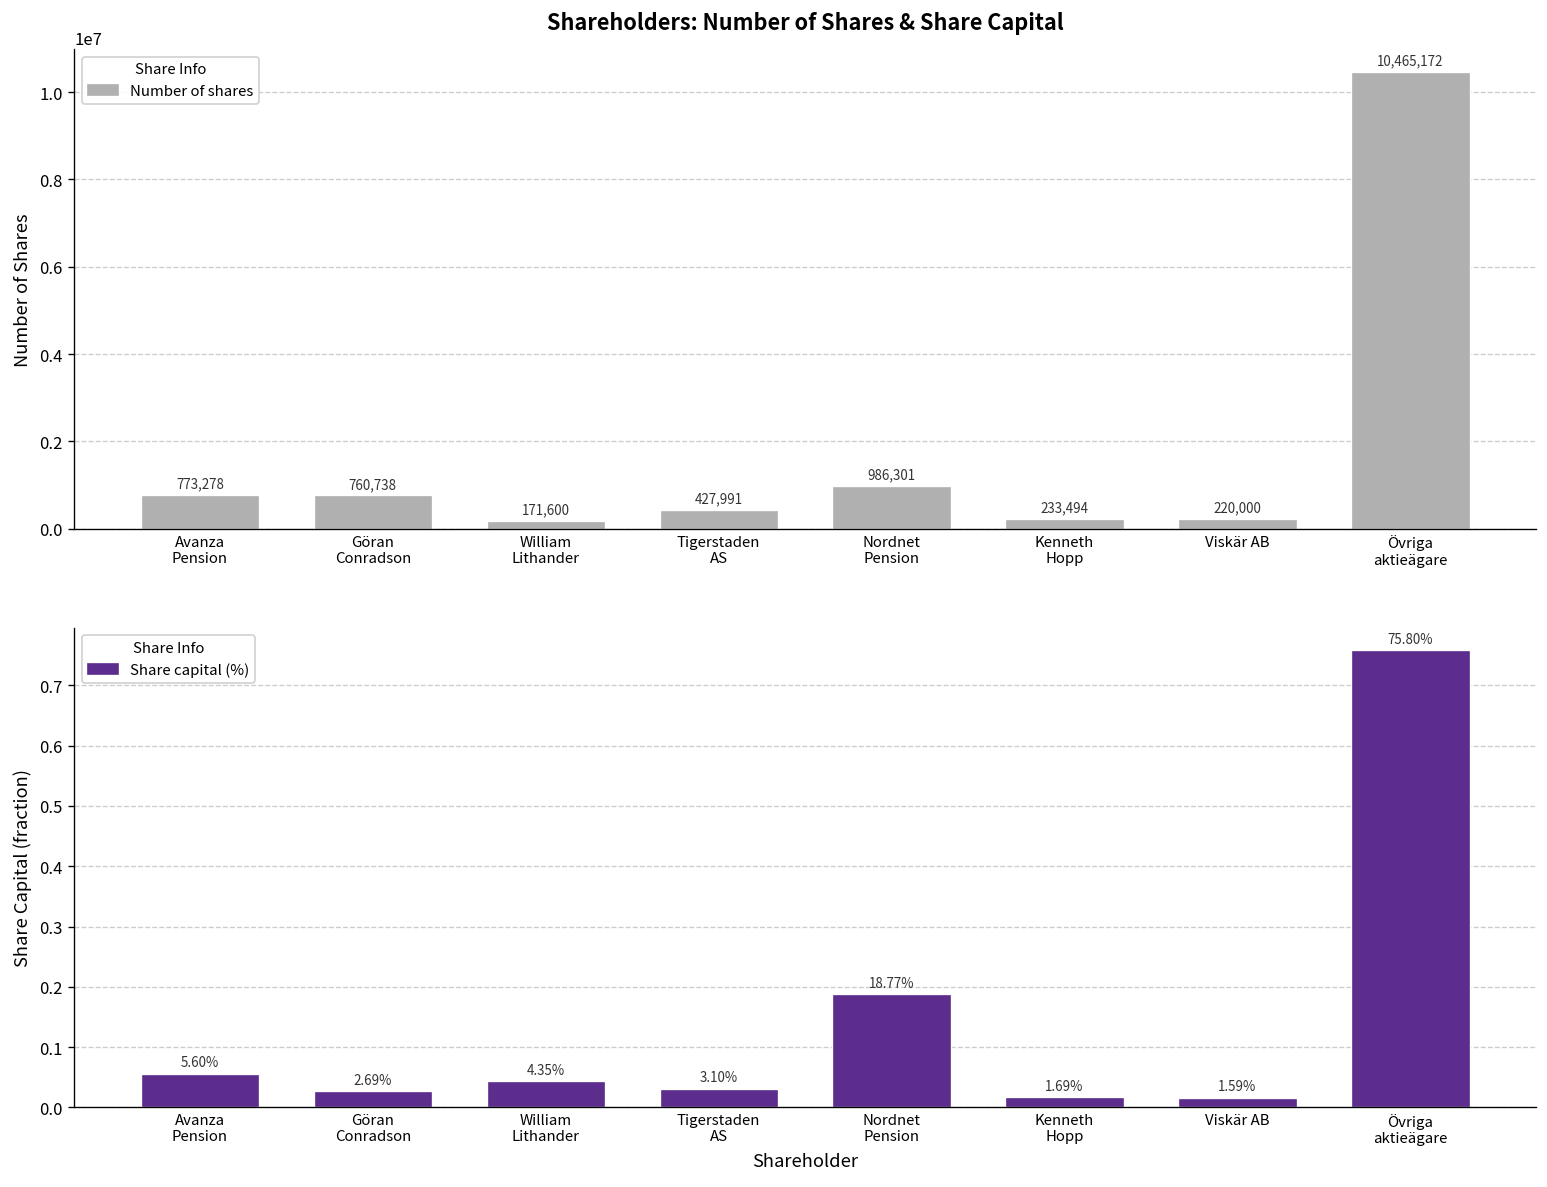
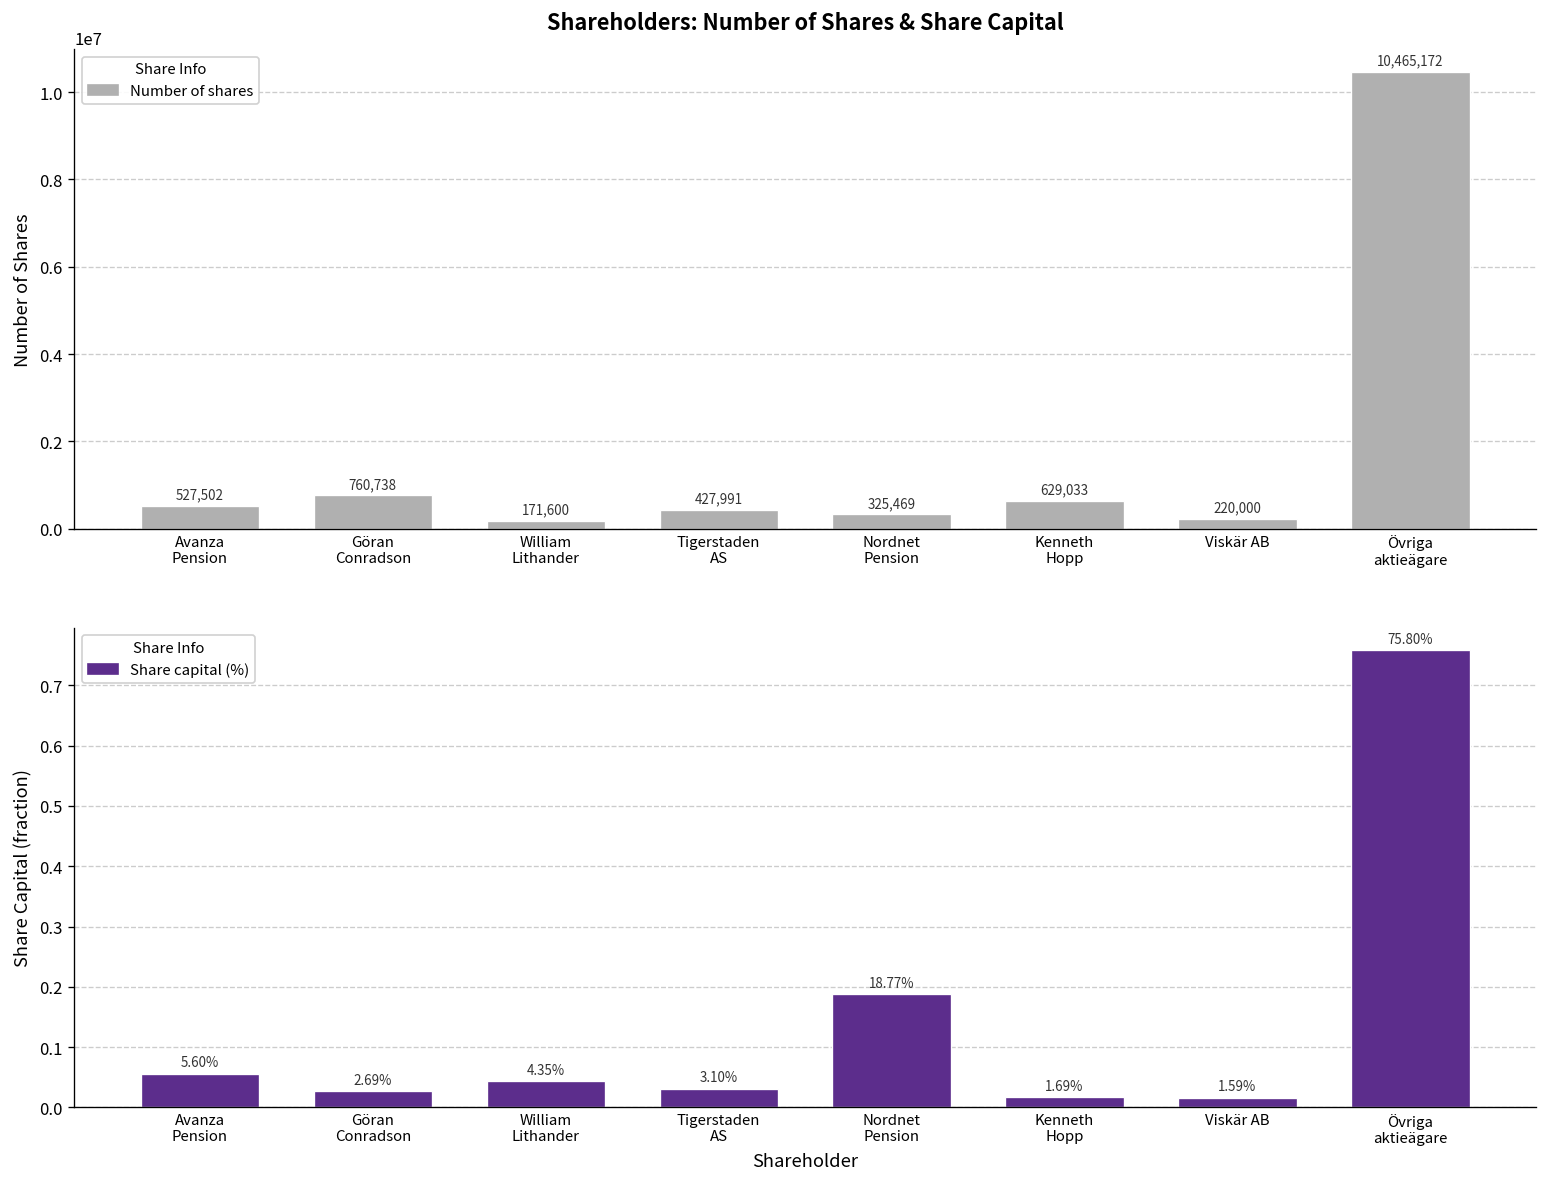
Shareholders: Number of Shares & Share Capital, Avanza Pension: 773,278 -> 527,502
Shareholders: Number of Shares & Share Capital, Nordnet Pension: 986,301 -> 325,469
Shareholders: Number of Shares & Share Capital, Kenneth Hopp: 233,494 -> 629,033
